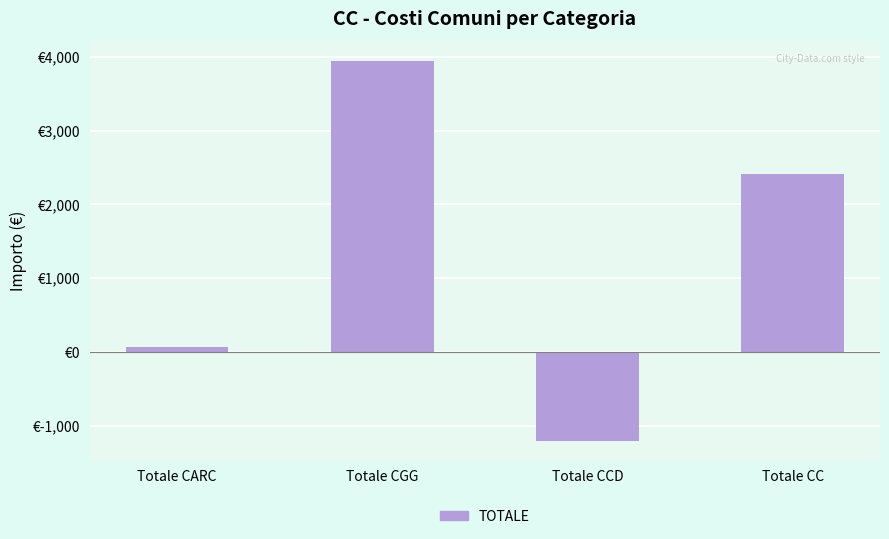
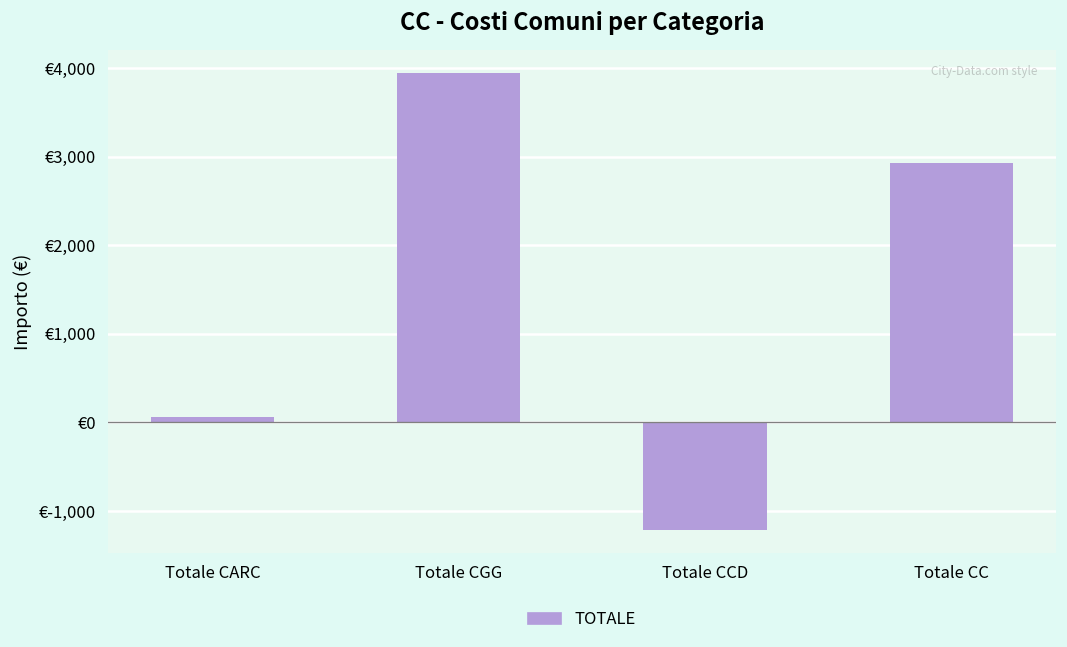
Totale CC: €2,400 -> €2,900
